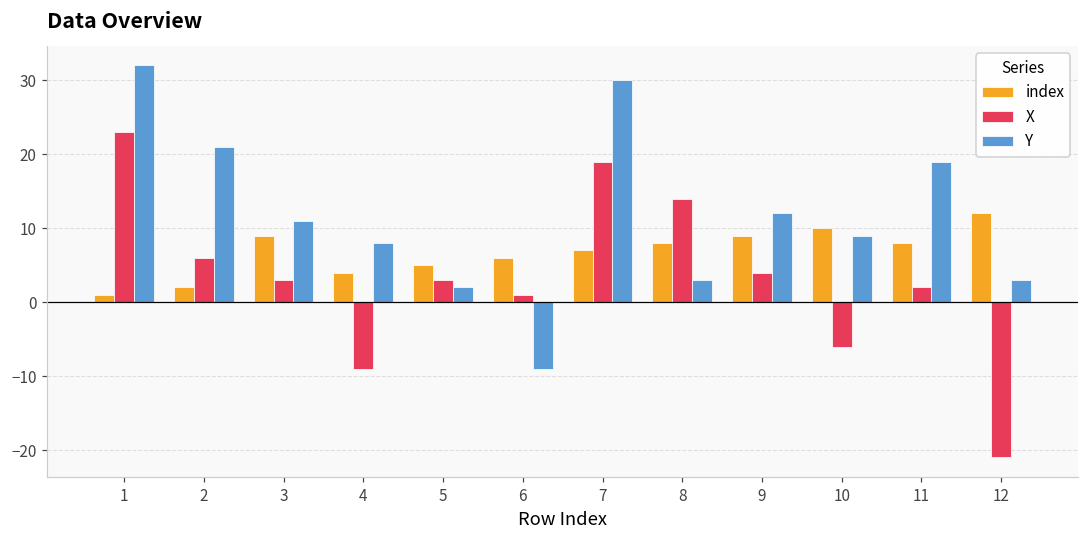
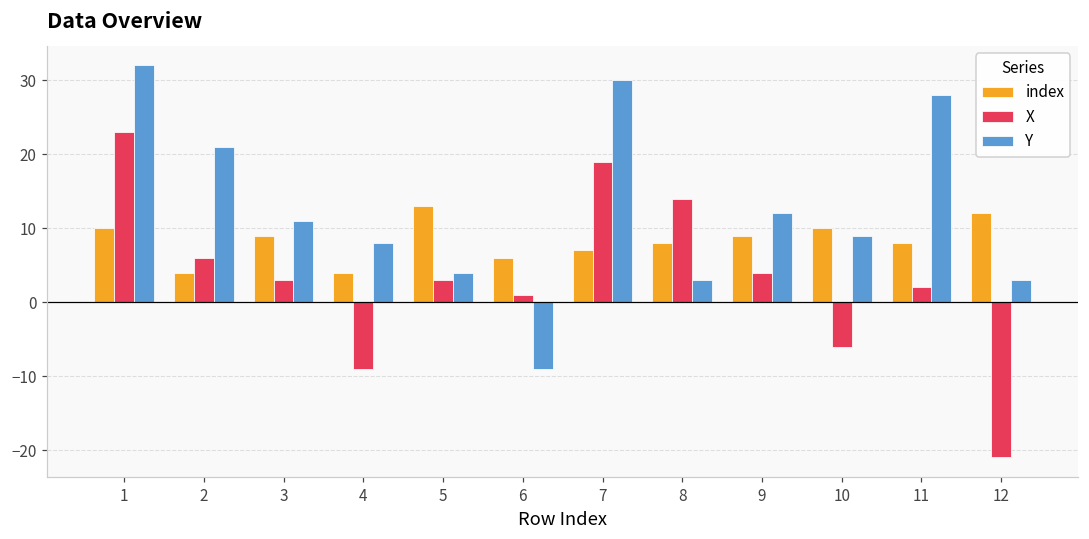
index, 1: 1 -> 10
index, 2: 2 -> 4
index, 5: 5 -> 13
Y, 5: 2 -> 4
Y, 11: 19 -> 28
